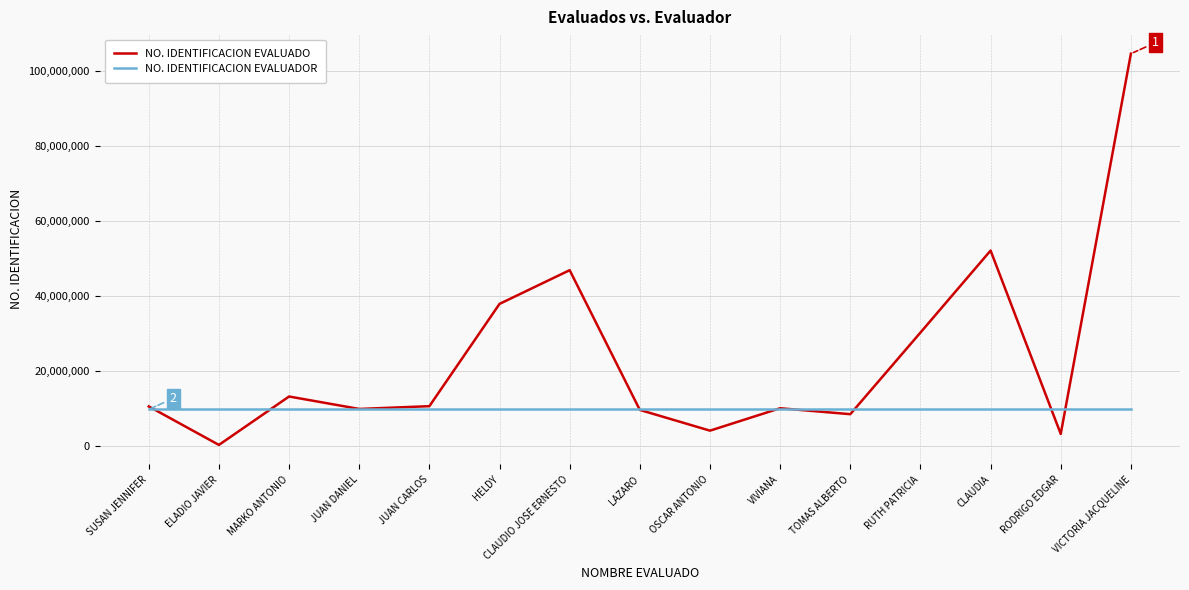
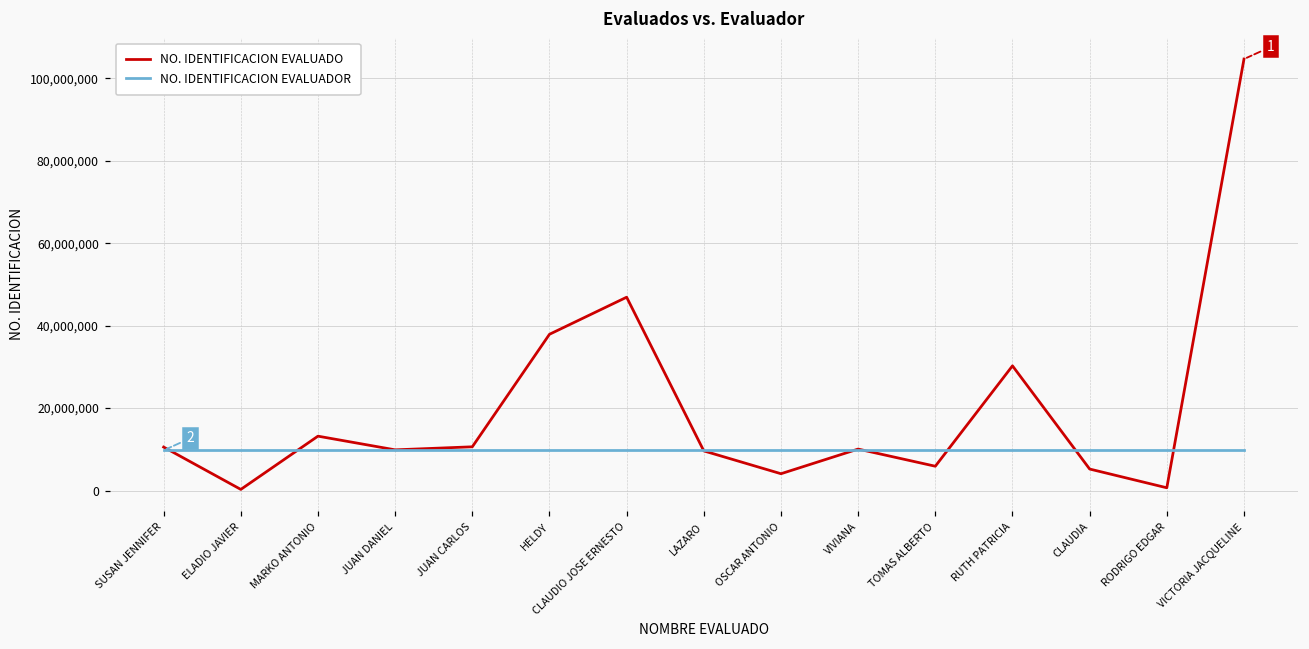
NO. IDENTIFICACION EVALUADO, TOMAS ALBERTO: 8,000,000 -> 6,000,000
NO. IDENTIFICACION EVALUADO, CLAUDIA: 52,000,000 -> 5,000,000
NO. IDENTIFICACION EVALUADO, RODRIGO EDGAR: 3,000,000 -> 1,000,000
